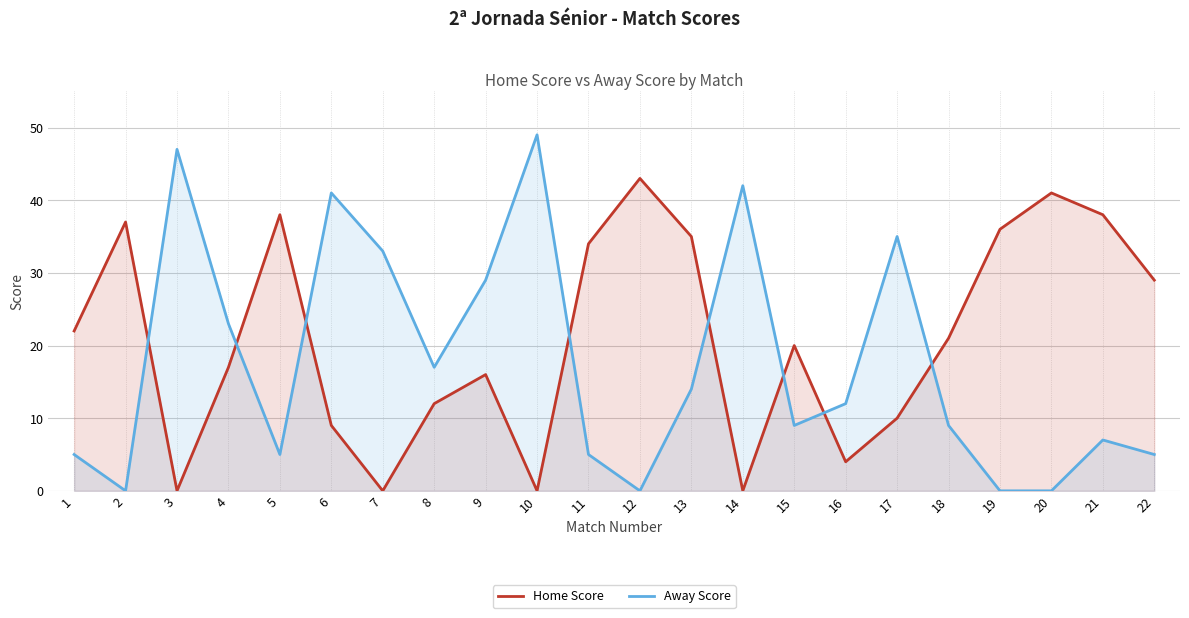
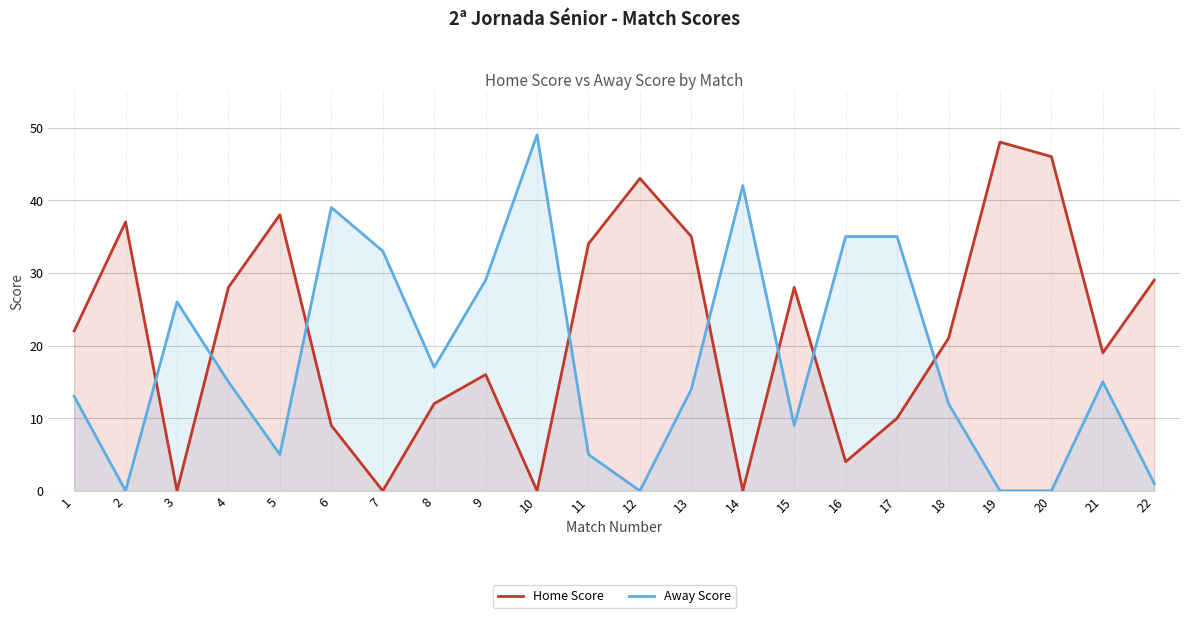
Away Score, 1: 5 -> 13
Away Score, 3: 47 -> 26
Home Score, 4: 17 -> 28
Away Score, 4: 23 -> 15
Away Score, 6: 41 -> 39
Home Score, 15: 20 -> 28
Away Score, 16: 12 -> 35
Away Score, 18: 9 -> 12
Home Score, 19: 36 -> 48
Home Score, 20: 41 -> 46
Home Score, 21: 38 -> 19
Away Score, 21: 7 -> 15
Away Score, 22: 5 -> 1
